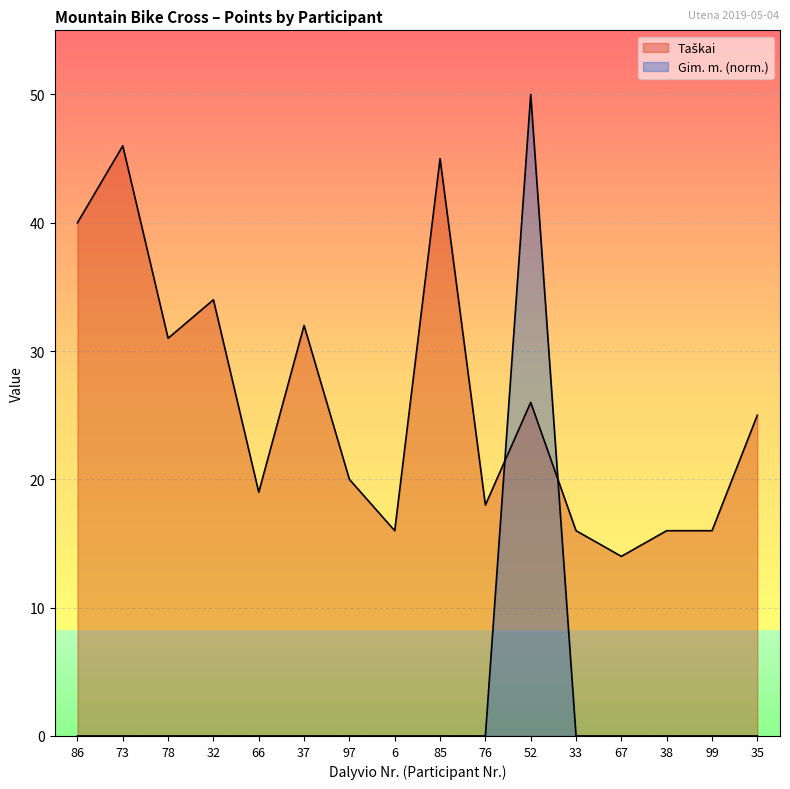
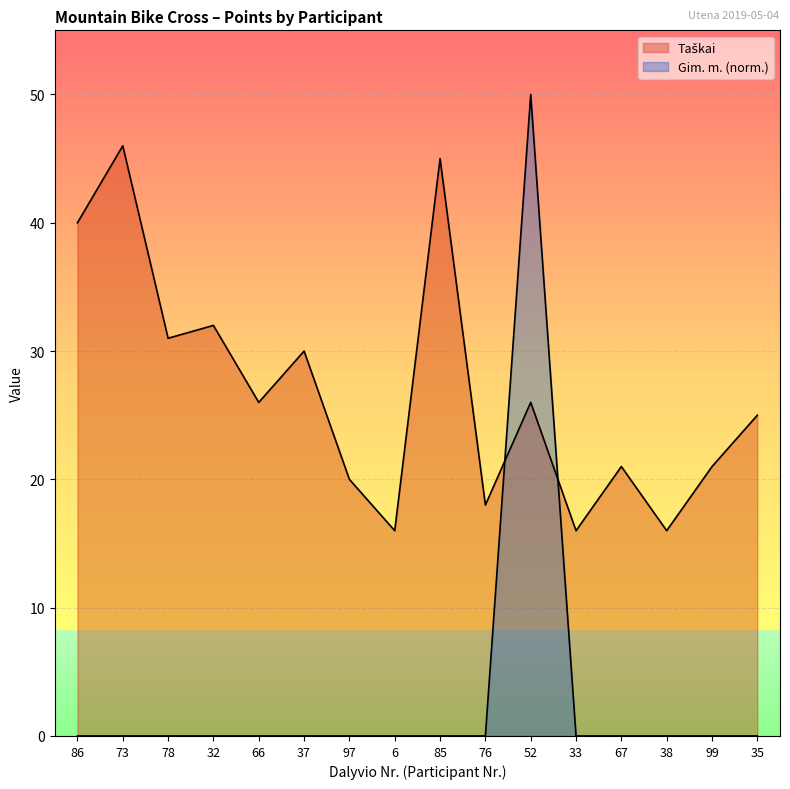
Taškai, 32: 34 -> 32
Taškai, 66: 19 -> 26
Taškai, 37: 32 -> 30
Taškai, 67: 14 -> 21
Taškai, 99: 16 -> 21
